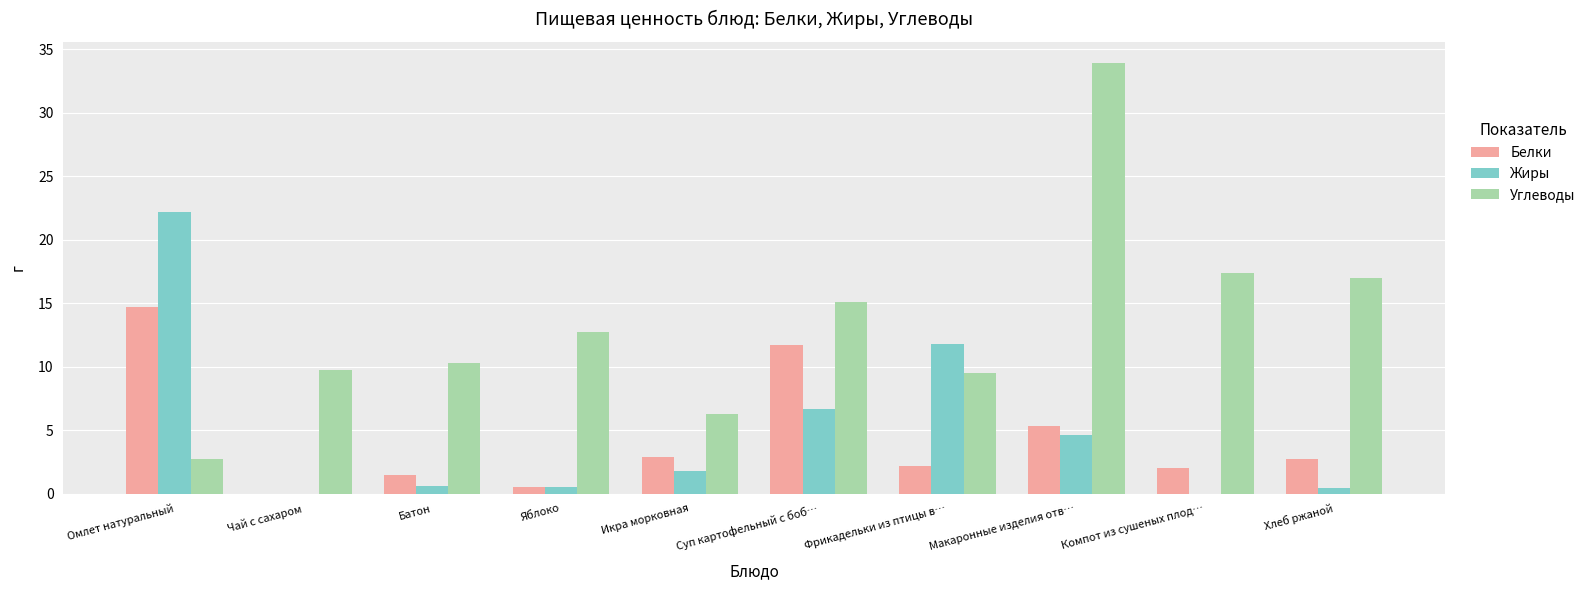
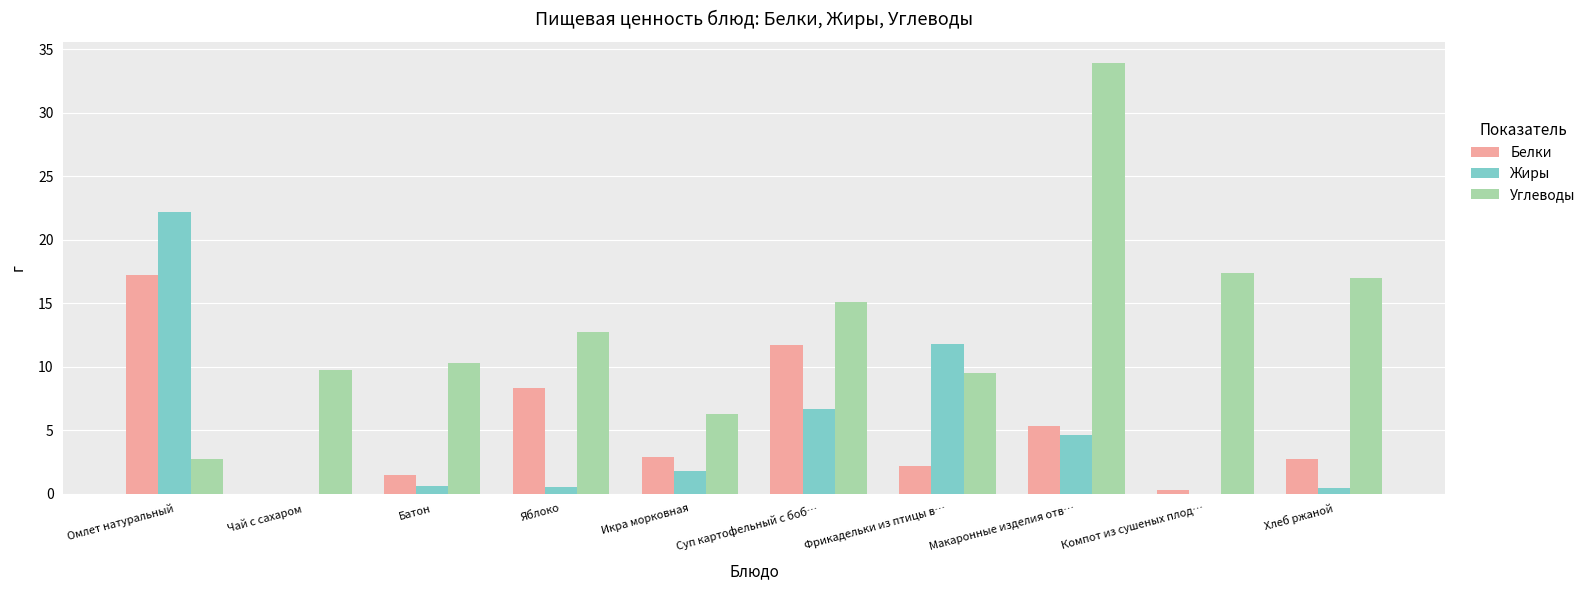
Белки, Омлет натуральный: 14.7 -> 17.2
Белки, Яблоко: 0.5 -> 8.3
Белки, Компот из сушеных плод…: 2.0 -> 0.3
